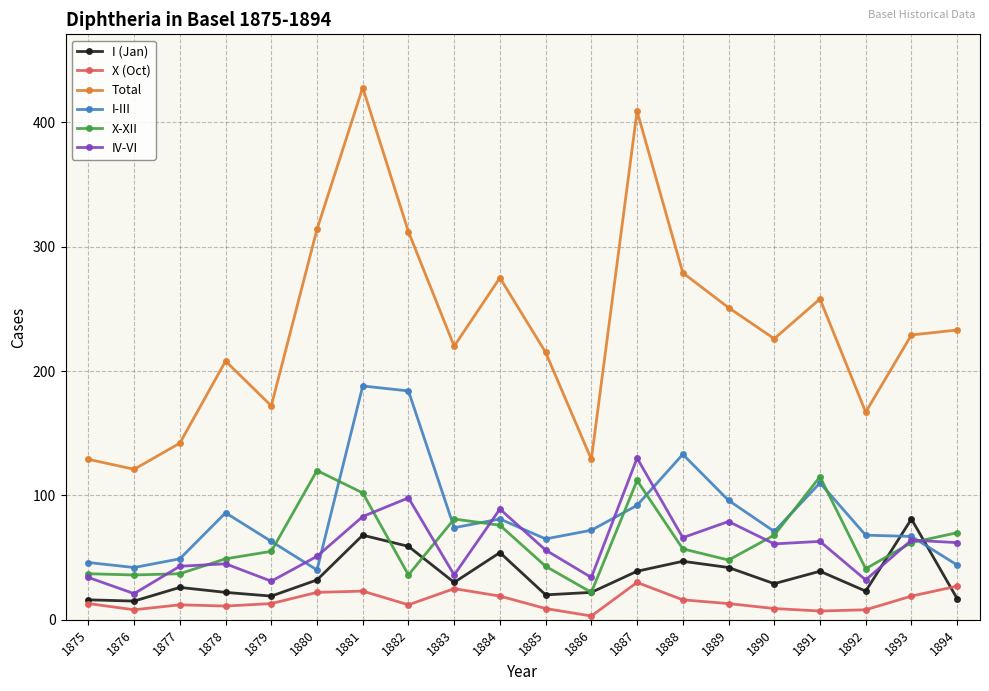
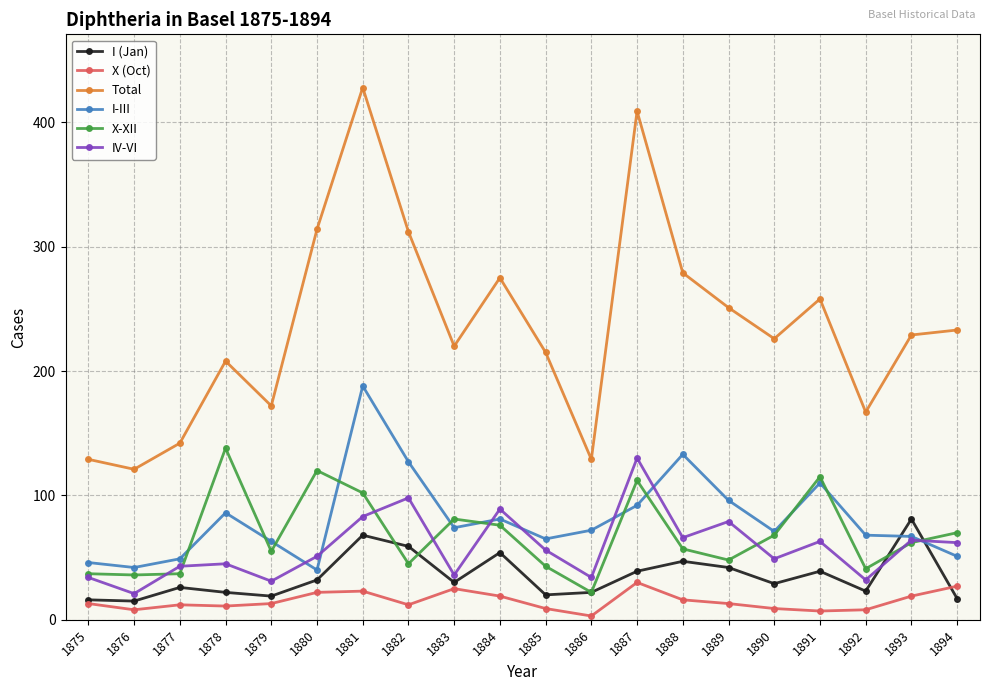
X-XII, 1878: 49 -> 138
I-III, 1882: 184 -> 127
X-XII, 1882: 36 -> 45
IV-VI, 1890: 61 -> 49
I-III, 1894: 44 -> 51
